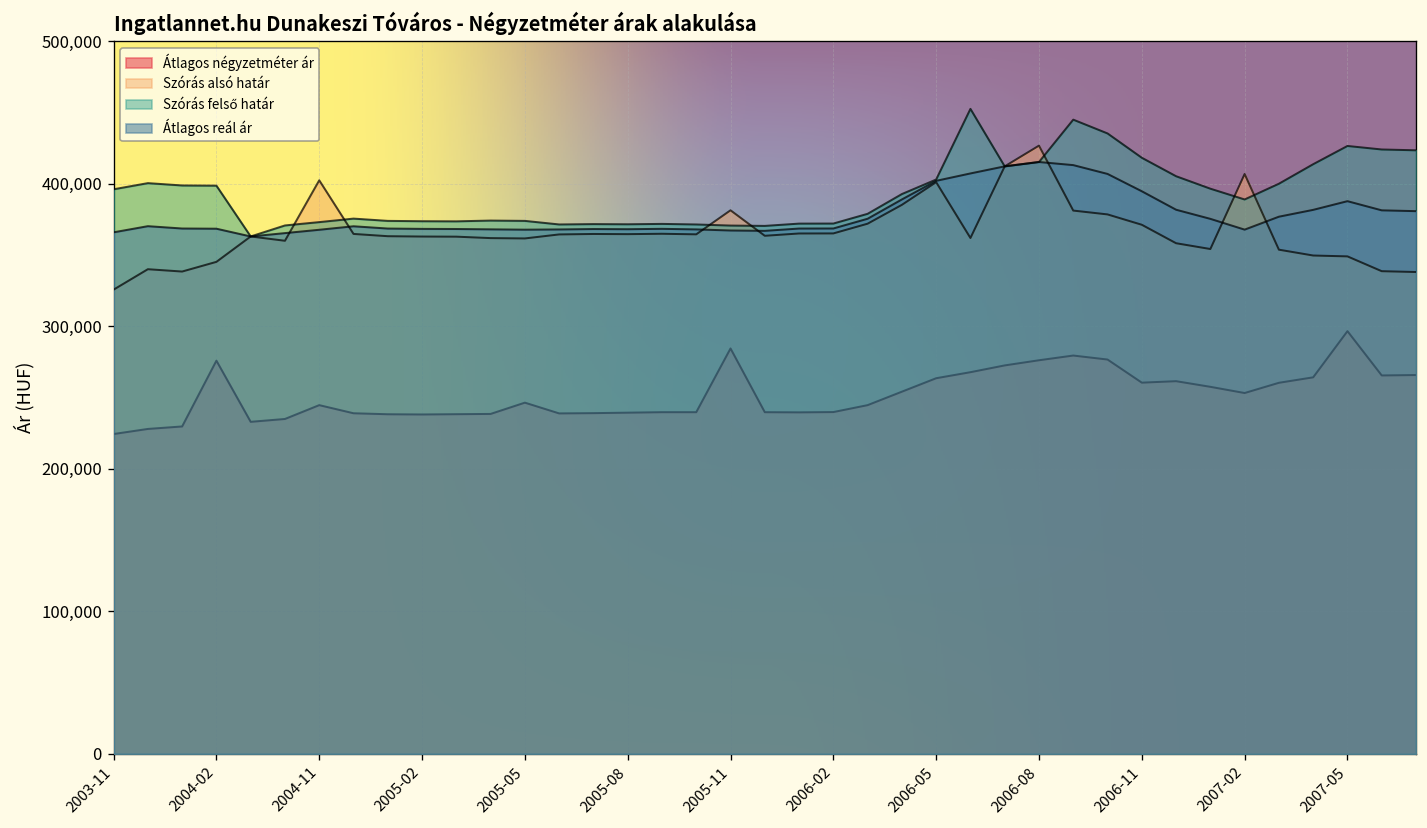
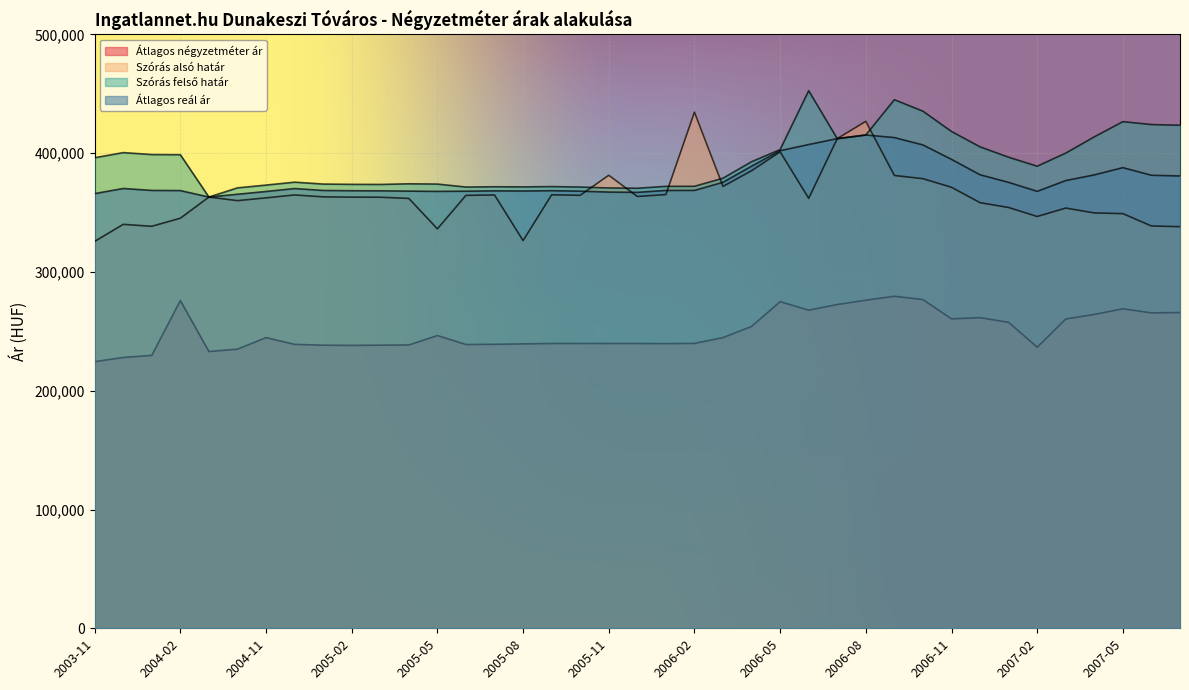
Szórás alsó határ, 2004-11: 402,000 -> 362,000
Szórás alsó határ, 2005-05: 362,000 -> 336,000
Szórás alsó határ, 2005-08: 365,000 -> 326,000
Átlagos négyzetméter ár, 2005-11: 285,000 -> 240,000
Szórás alsó határ, 2006-02: 365,000 -> 435,000
Átlagos négyzetméter ár, 2006-05: 264,000 -> 275,000
Átlagos négyzetméter ár, 2007-02: 253,000 -> 237,000
Szórás alsó határ, 2007-02: 407,000 -> 347,000
Átlagos négyzetméter ár, 2007-05: 297,000 -> 269,000
